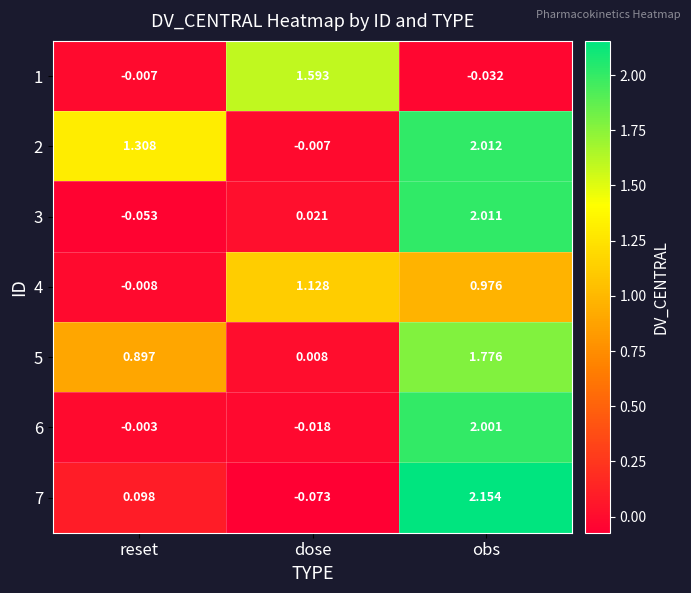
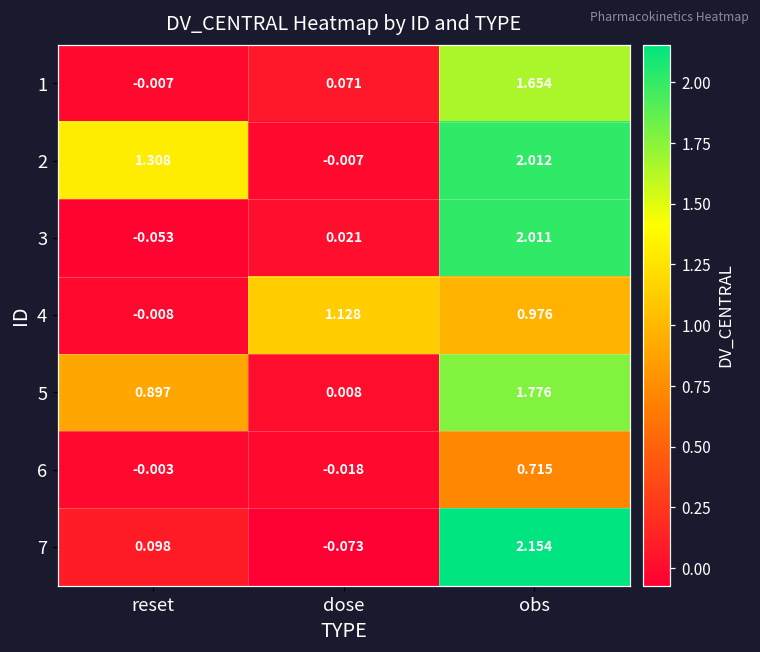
1, dose: 1.593 -> 0.071
1, obs: -0.032 -> 1.654
6, obs: 2.001 -> 0.715
